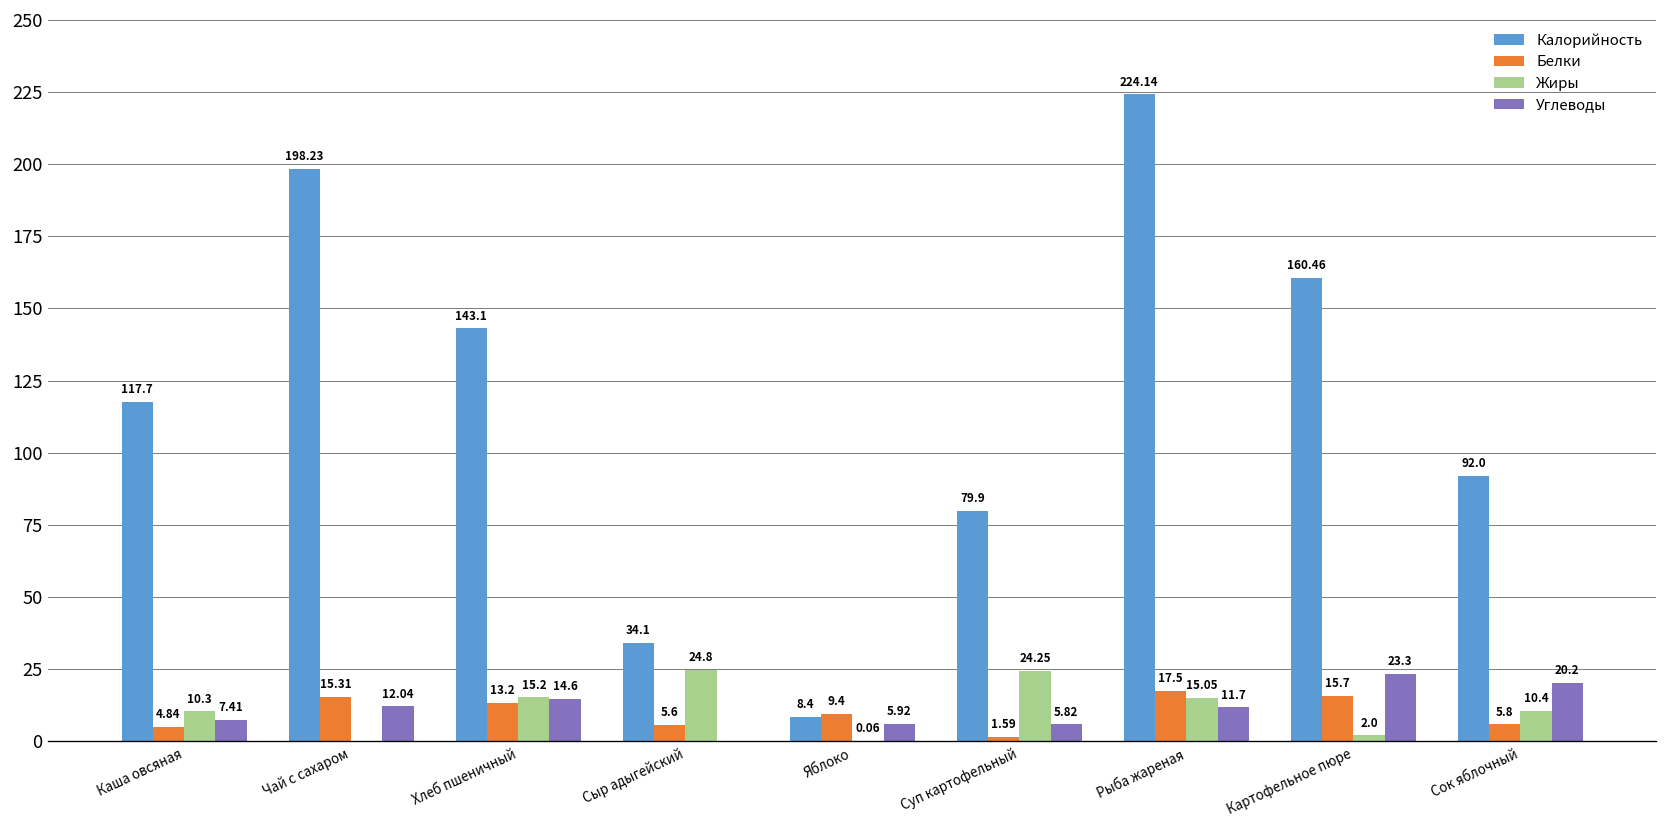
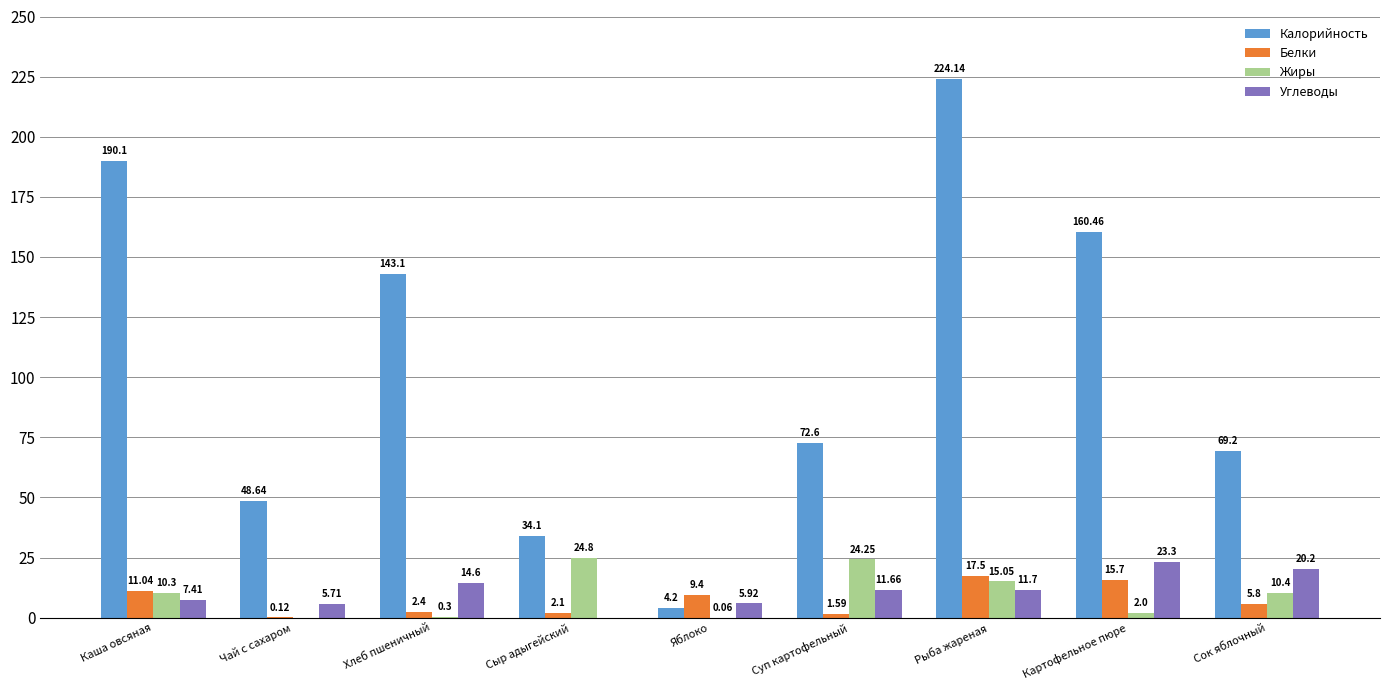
Калорийность, Каша овсяная: 117.7 -> 190.1
Белки, Каша овсяная: 4.84 -> 11.04
Калорийность, Чай с сахаром: 198.23 -> 48.64
Белки, Чай с сахаром: 15.31 -> 0.12
Углеводы, Чай с сахаром: 12.04 -> 5.71
Белки, Хлеб пшеничный: 13.2 -> 2.4
Жиры, Хлеб пшеничный: 15.2 -> 0.3
Белки, Сыр адыгейский: 5.6 -> 2.1
Калорийность, Яблоко: 8.4 -> 4.2
Калорийность, Суп картофельный: 79.9 -> 72.6
Углеводы, Суп картофельный: 5.82 -> 11.66
Калорийность, Сок яблочный: 92.0 -> 69.2
